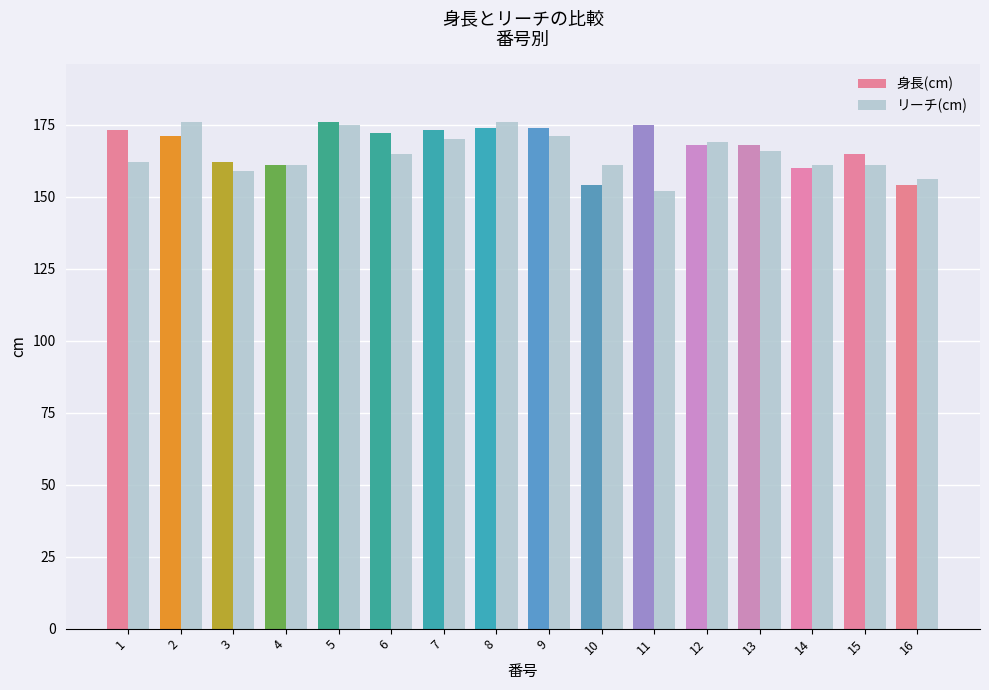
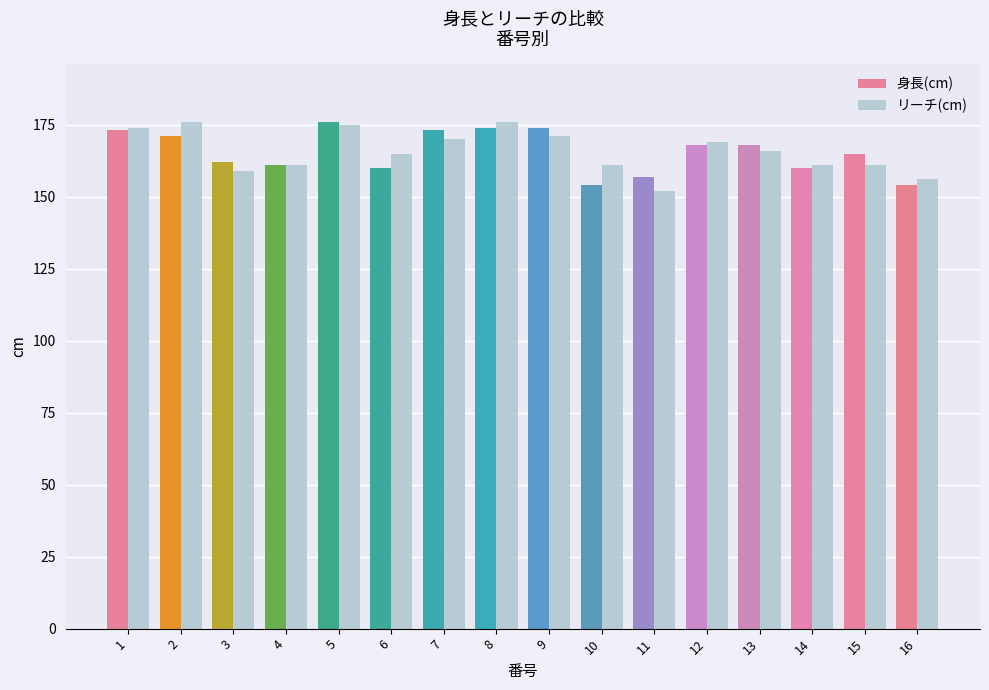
リーチ(cm), 1: 162 -> 174
身長(cm), 6: 172 -> 160
身長(cm), 11: 175 -> 157
